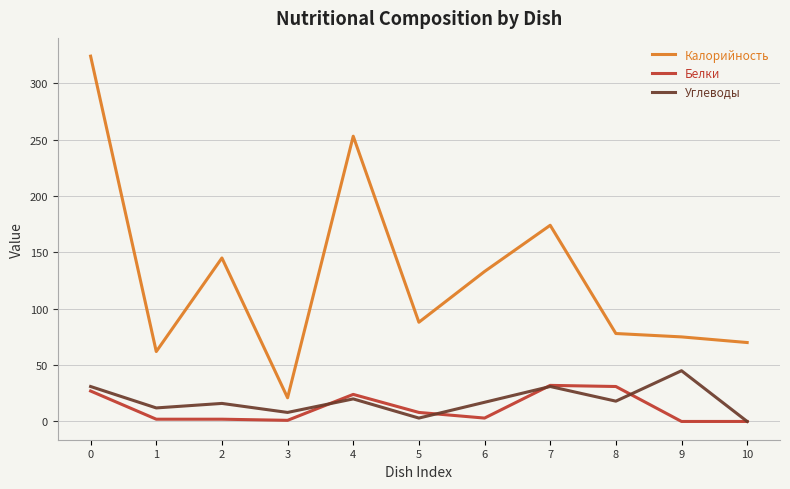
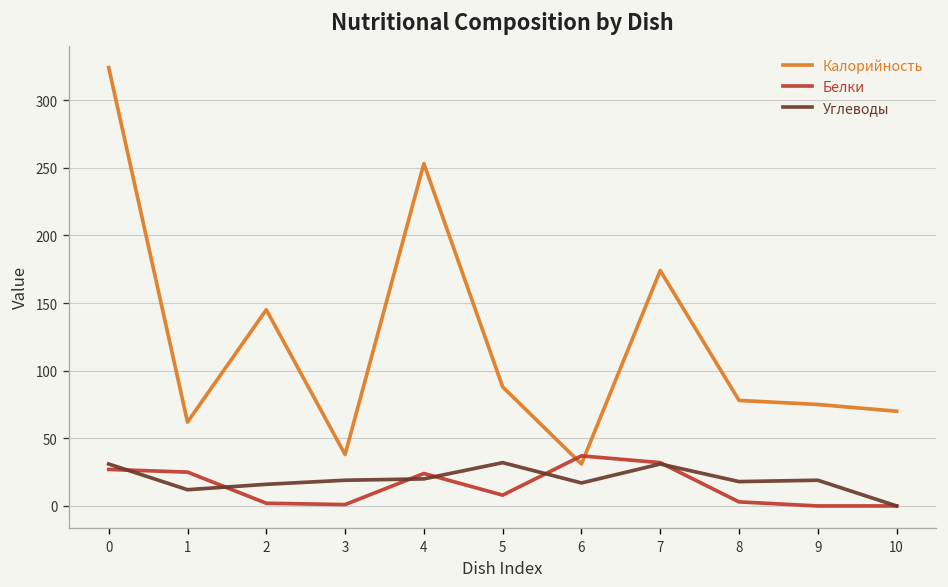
Белки, 1: 2 -> 25
Калорийность, 3: 21 -> 38
Углеводы, 3: 8 -> 19
Углеводы, 5: 3 -> 32
Калорийность, 6: 133 -> 31
Белки, 6: 3 -> 37
Белки, 8: 31 -> 3
Углеводы, 9: 45 -> 19
